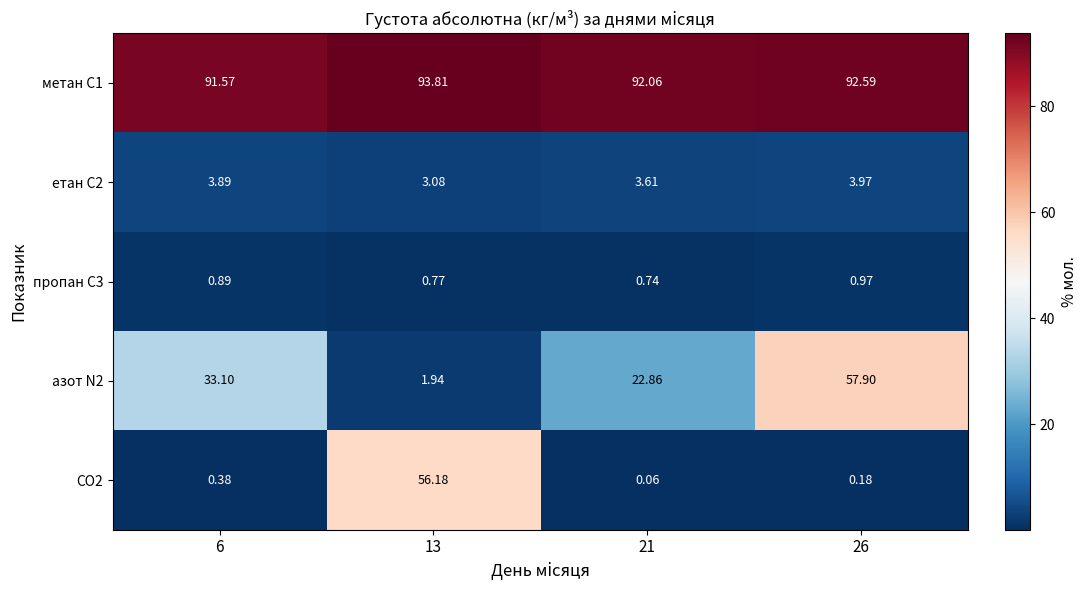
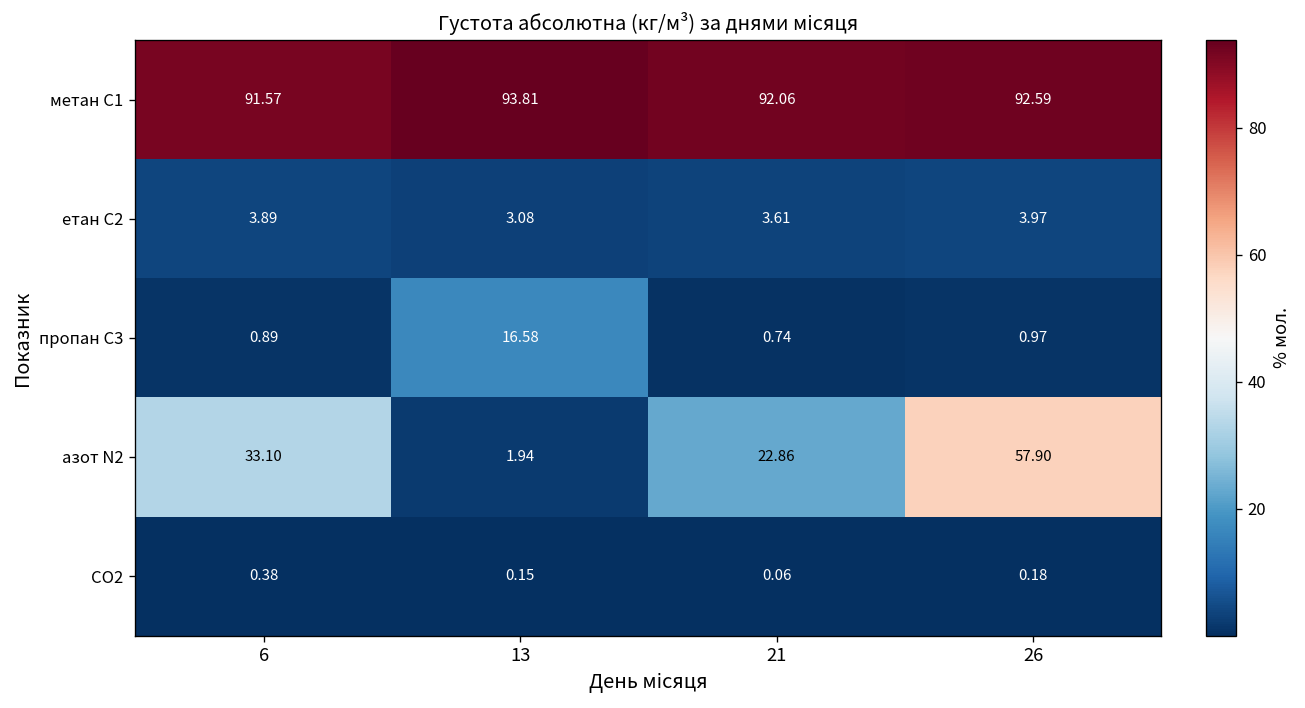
пропан С3, 13: 0.77 -> 16.58
СО2, 13: 56.18 -> 0.15
